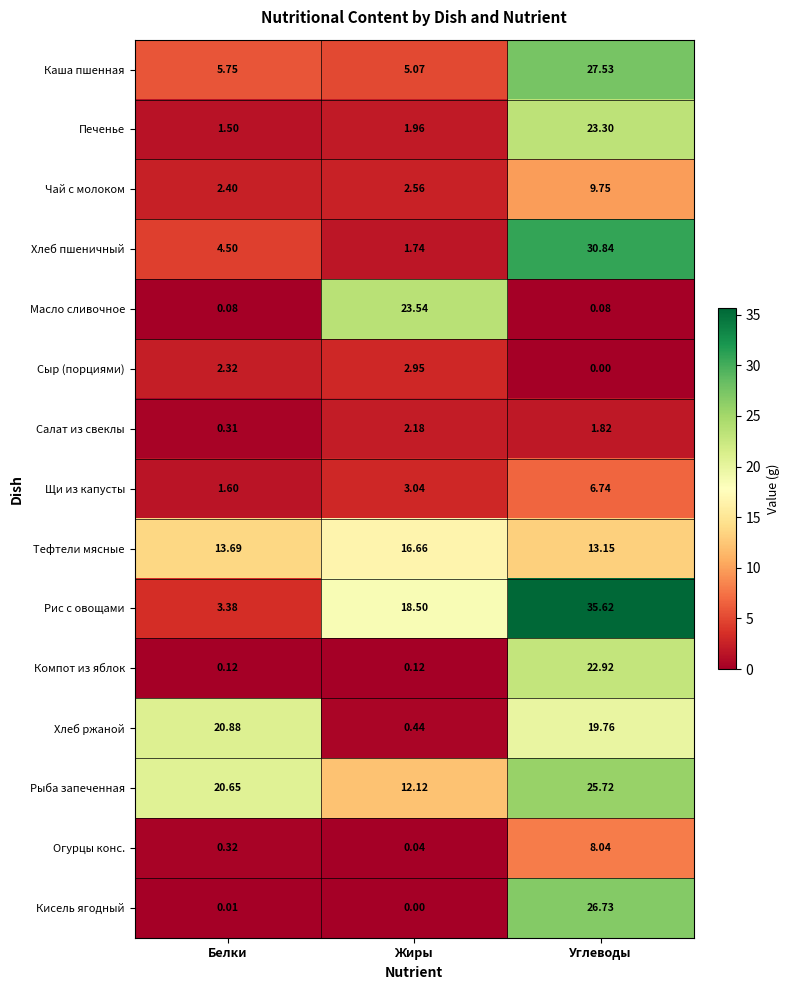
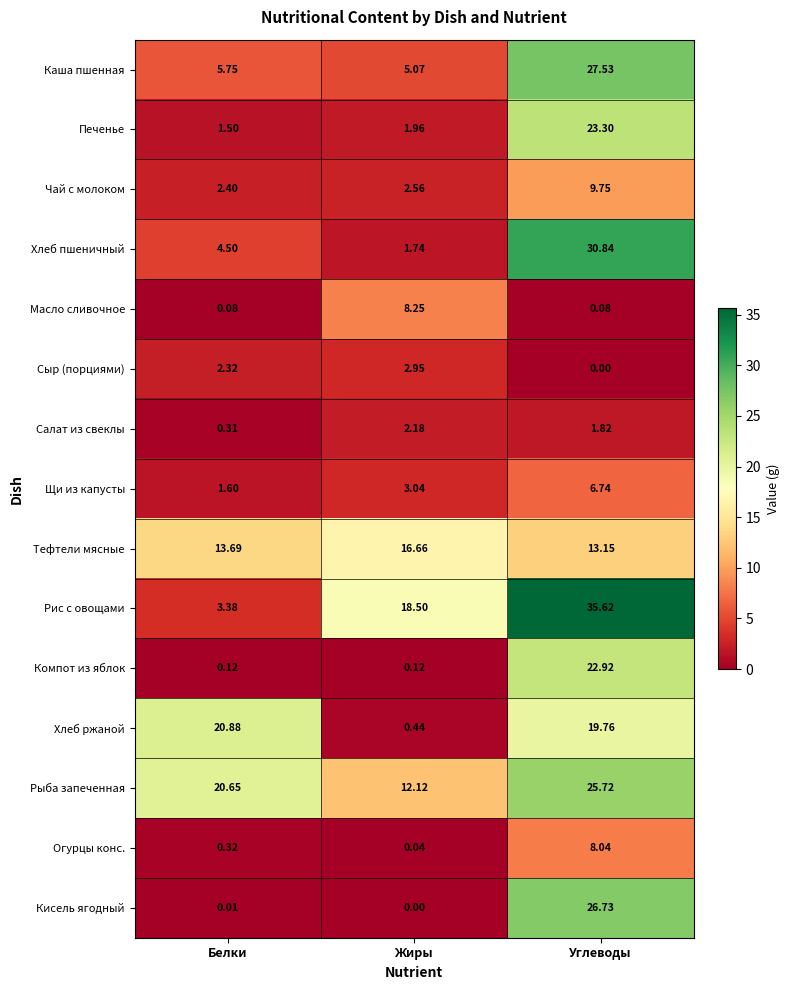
Масло сливочное, Жиры: 23.54 -> 8.25
